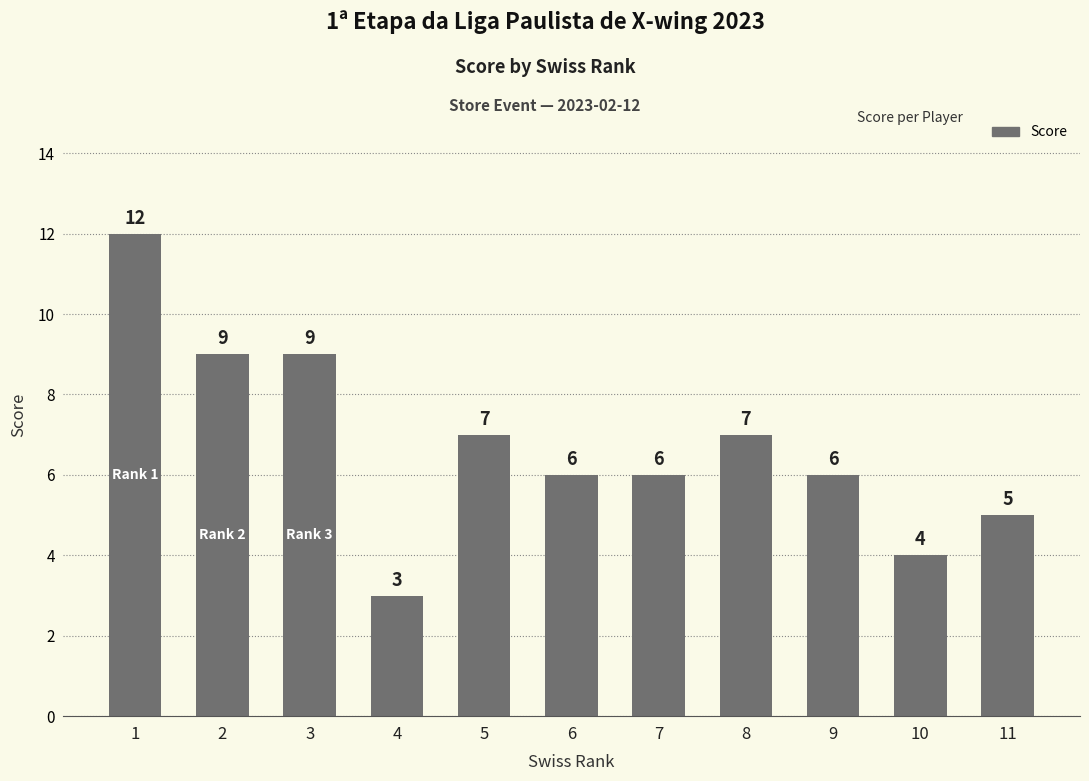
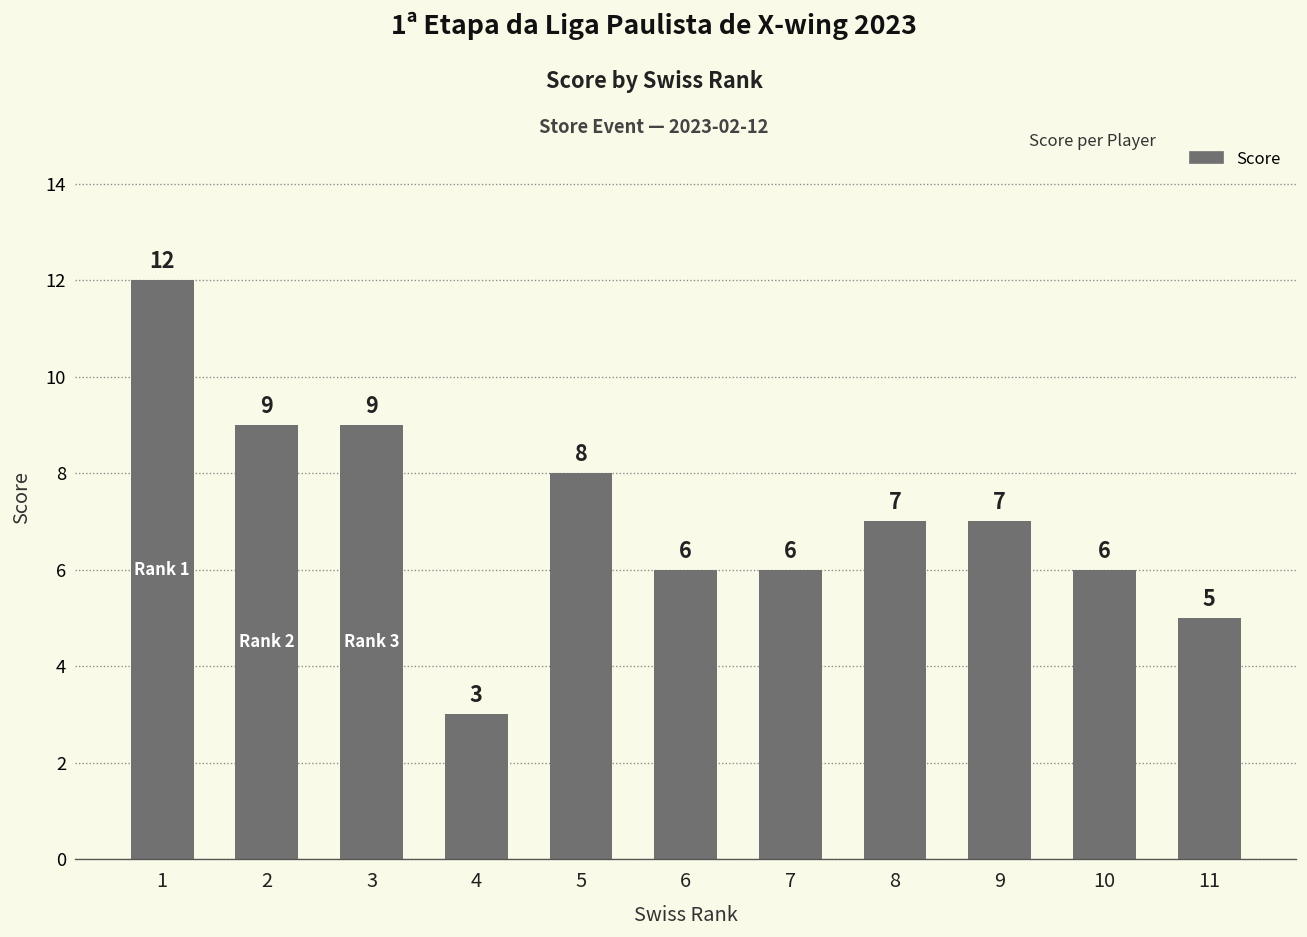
5: 7 -> 8
9: 6 -> 7
10: 4 -> 6
